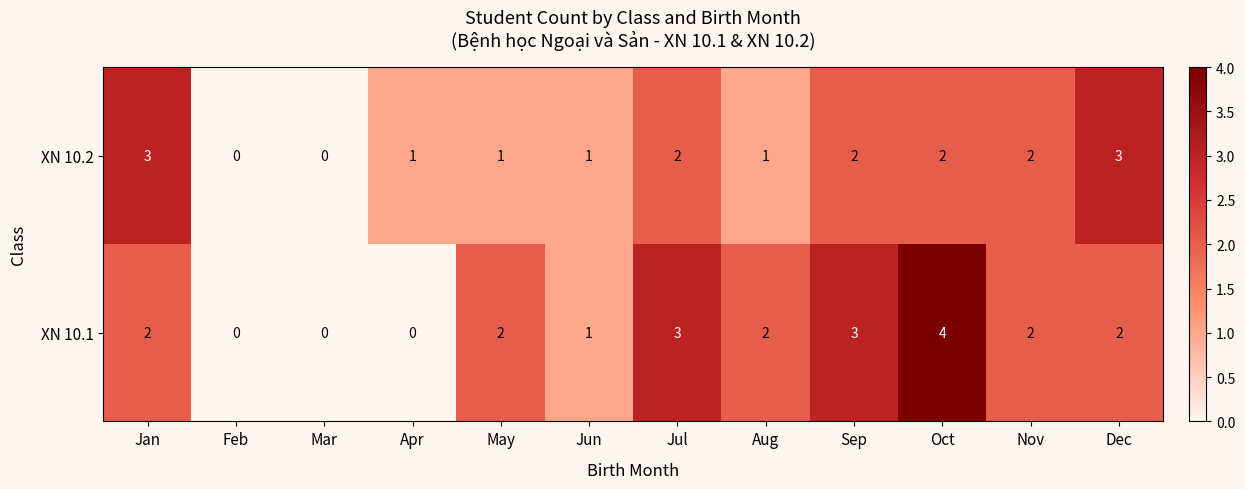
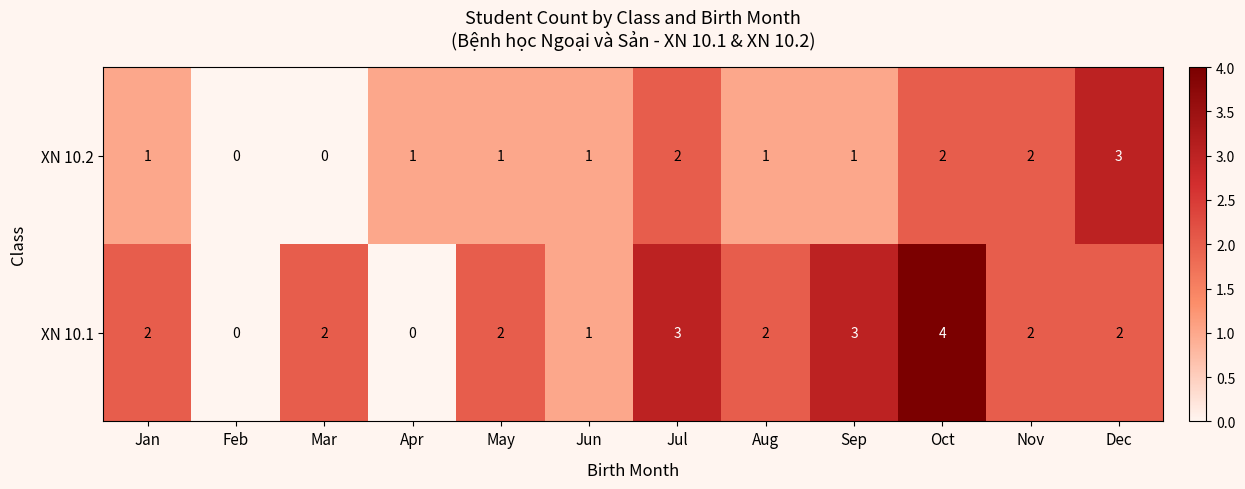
XN 10.2, Jan: 3 -> 1
XN 10.2, Sep: 2 -> 1
XN 10.1, Mar: 0 -> 2
